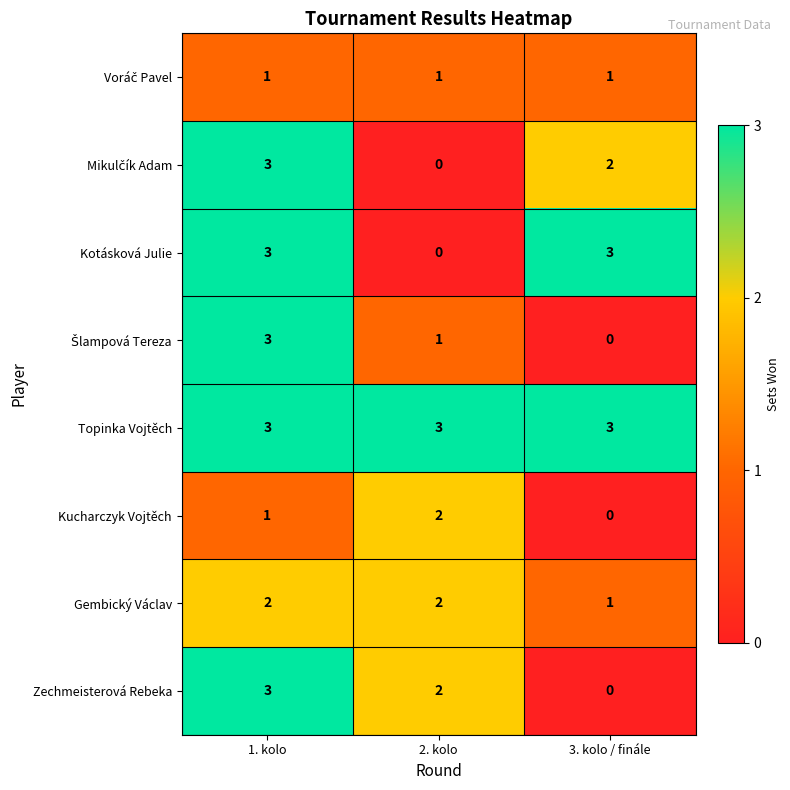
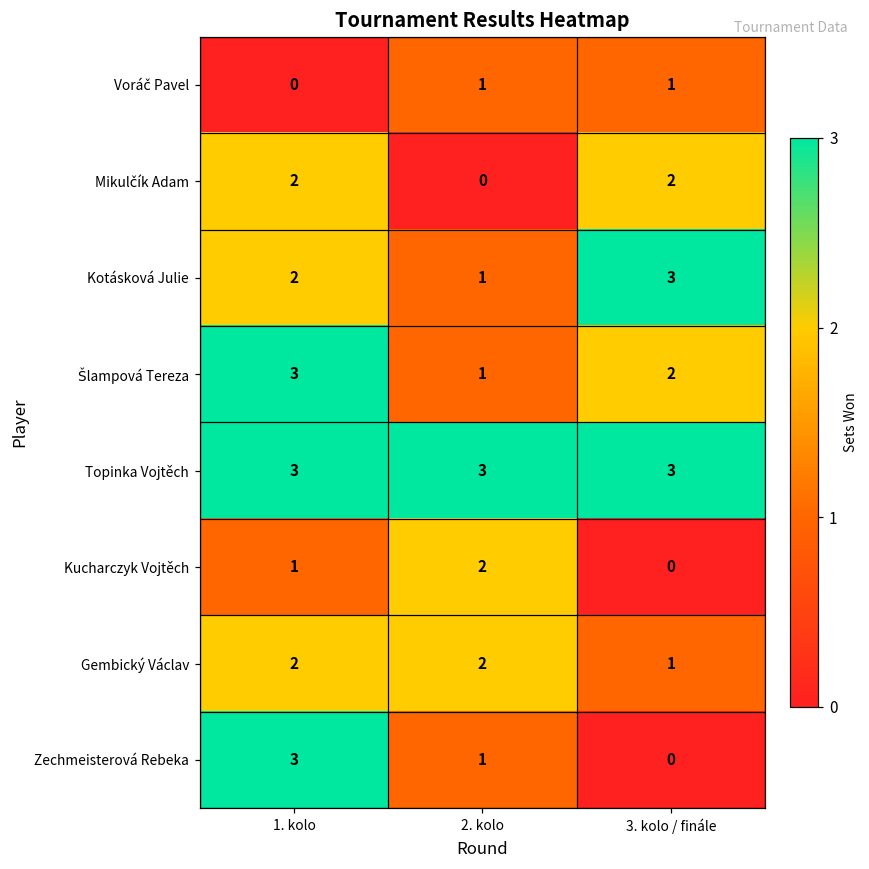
Voráč Pavel, 1. kolo: 1 -> 0
Mikulčík Adam, 1. kolo: 3 -> 2
Kotásková Julie, 1. kolo: 3 -> 2
Kotásková Julie, 2. kolo: 0 -> 1
Šlampová Tereza, 3. kolo / finále: 0 -> 2
Zechmeisterová Rebeka, 2. kolo: 2 -> 1
